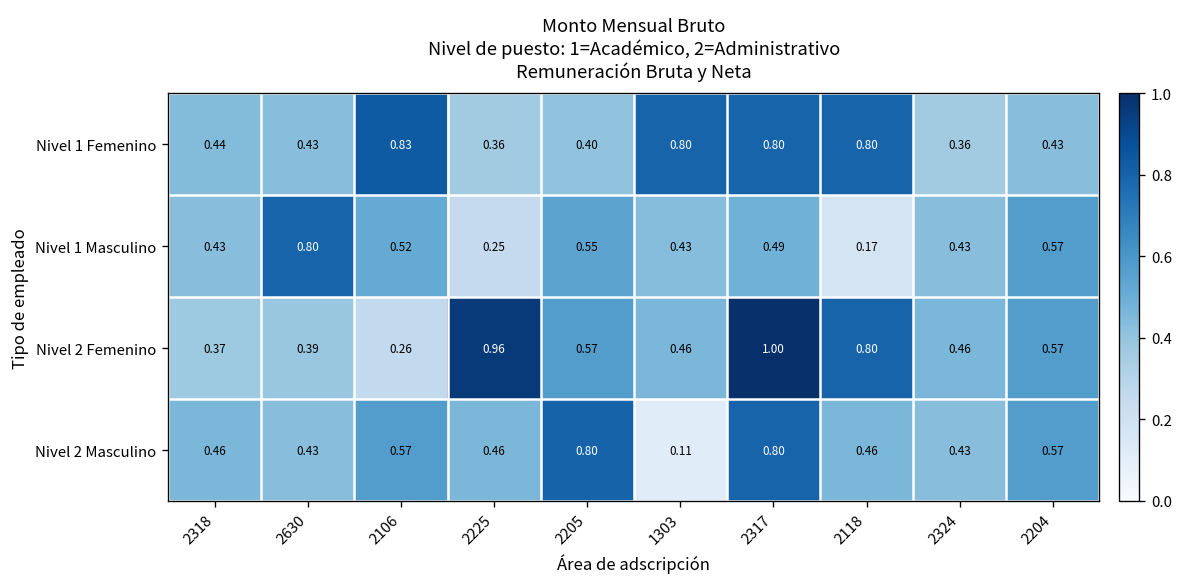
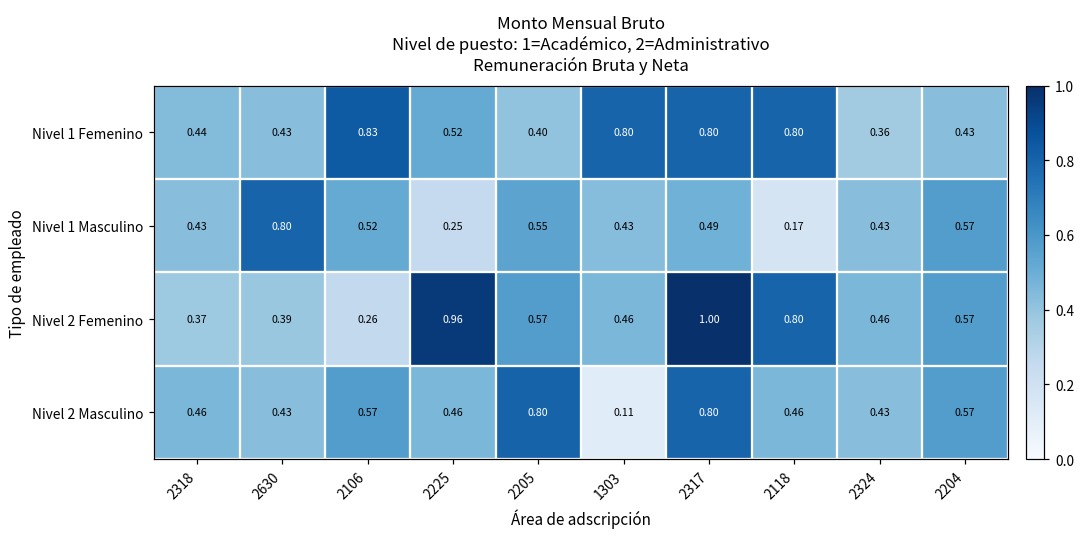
Nivel 1 Femenino, 2225: 0.36 -> 0.52
